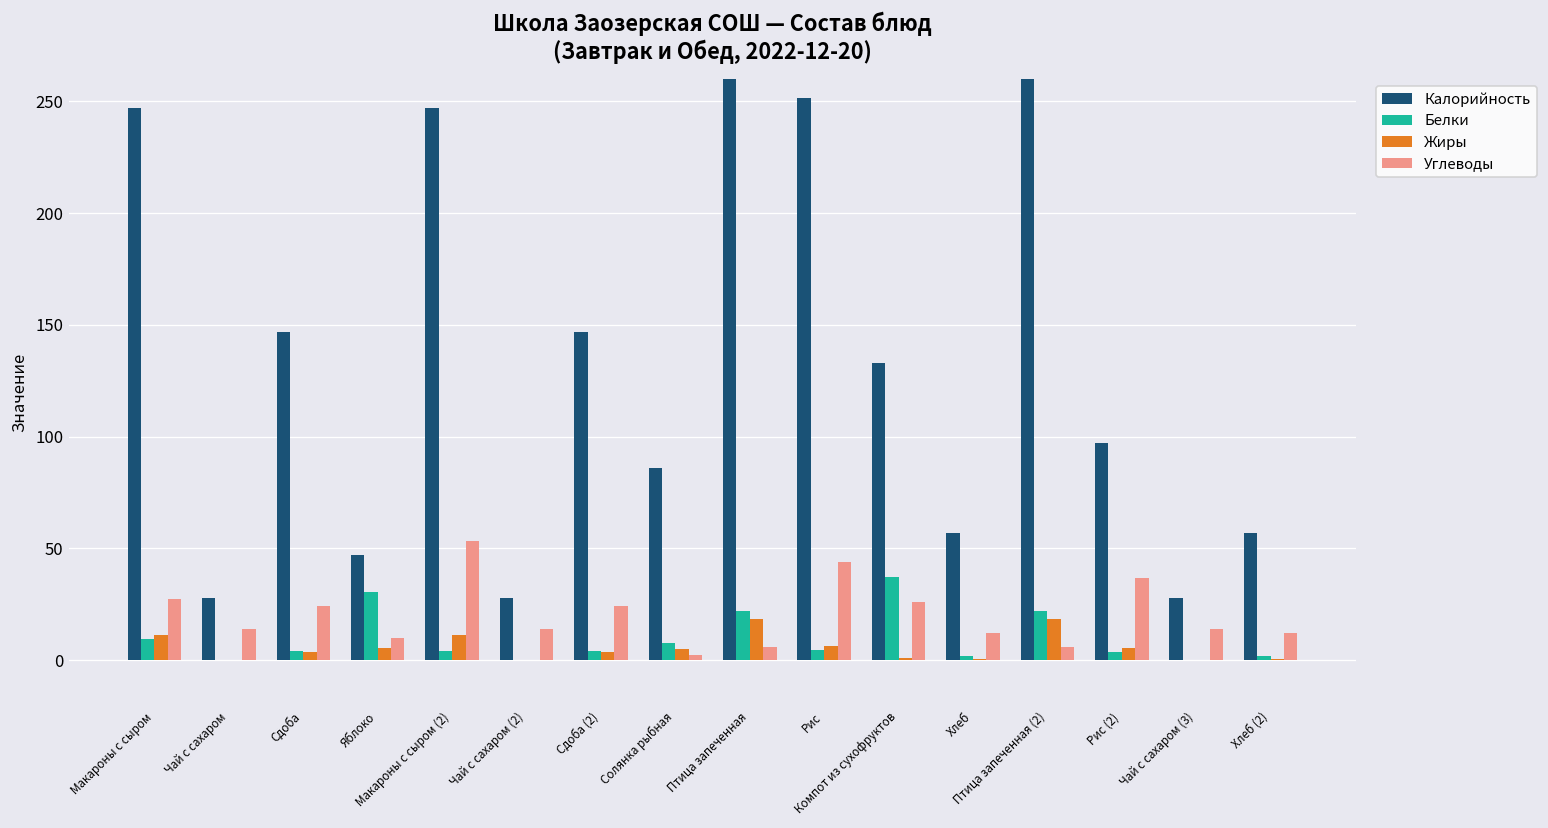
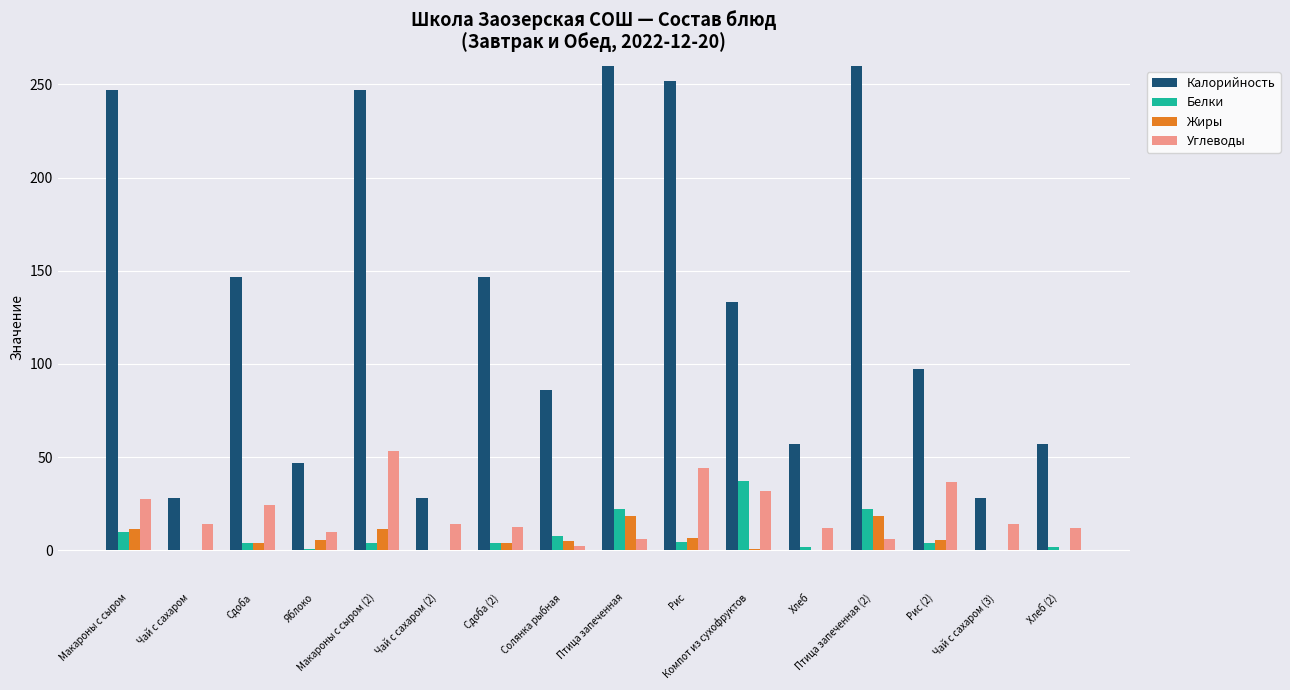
Белки, Яблоко: 31 -> 0
Углеводы, Сдоба (2): 24 -> 12
Углеводы, Компот из сухофруктов: 26 -> 32
